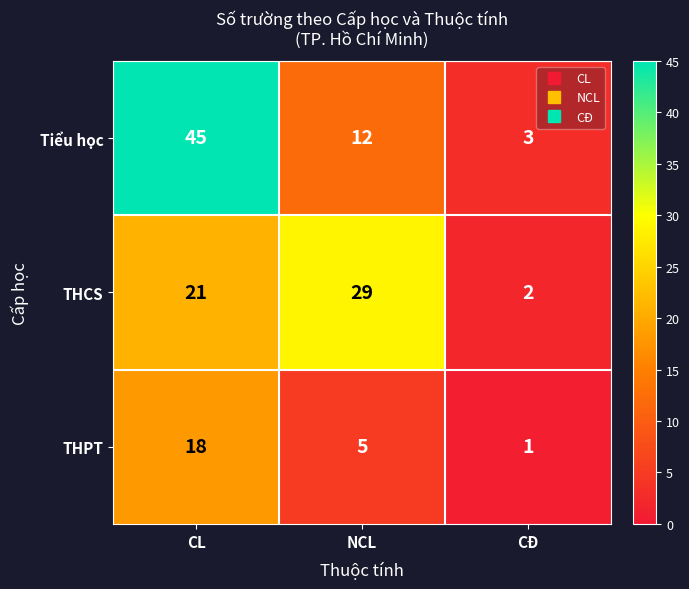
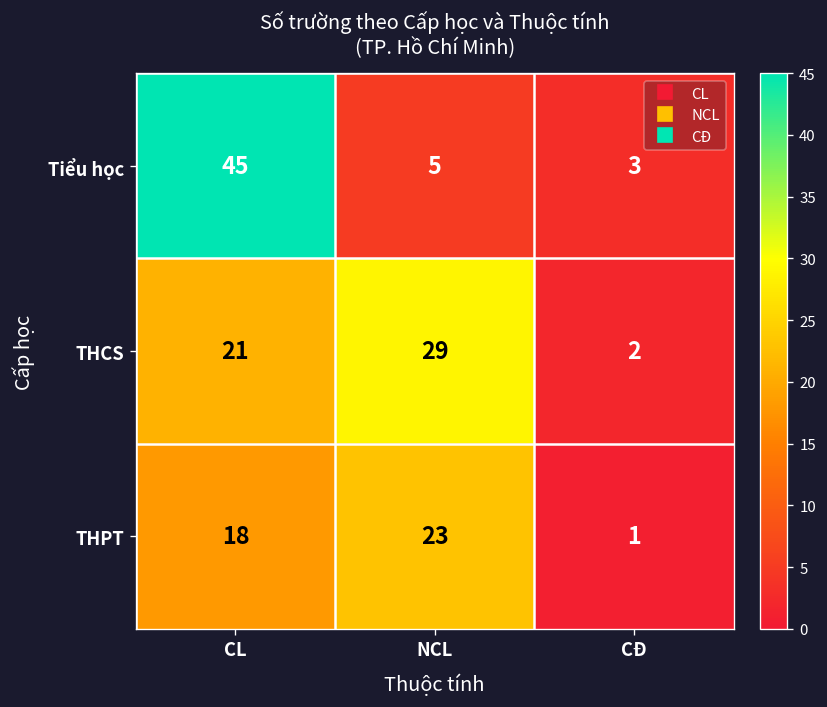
Tiểu học, NCL: 12 -> 5
THPT, NCL: 5 -> 23
